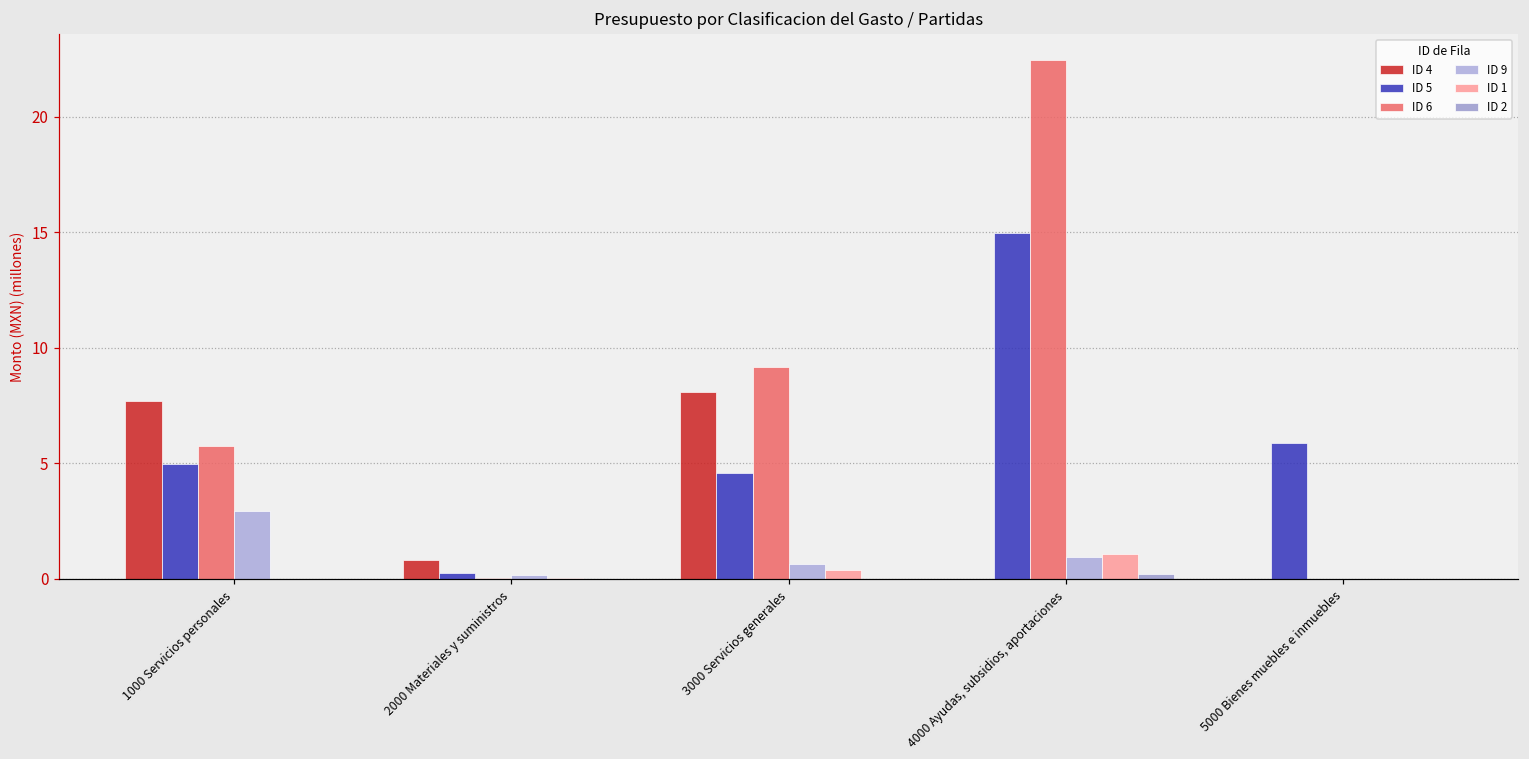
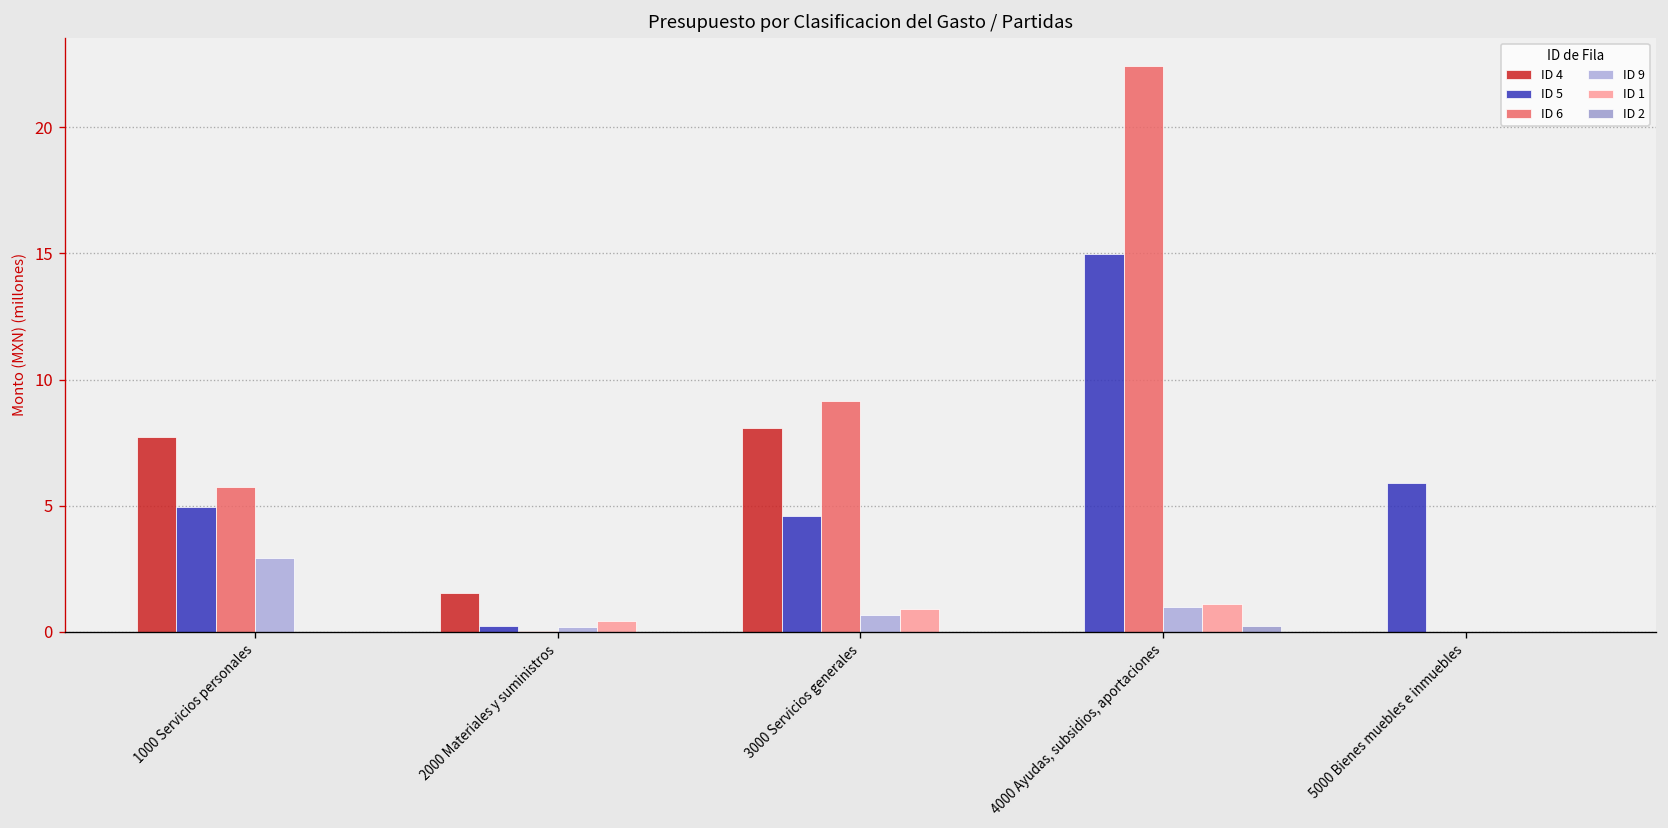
ID 4, 2000 Materiales y suministros: 0.8 -> 1.5
ID 1, 2000 Materiales y suministros: 0.0 -> 0.4
ID 1, 3000 Servicios generales: 0.4 -> 0.9
